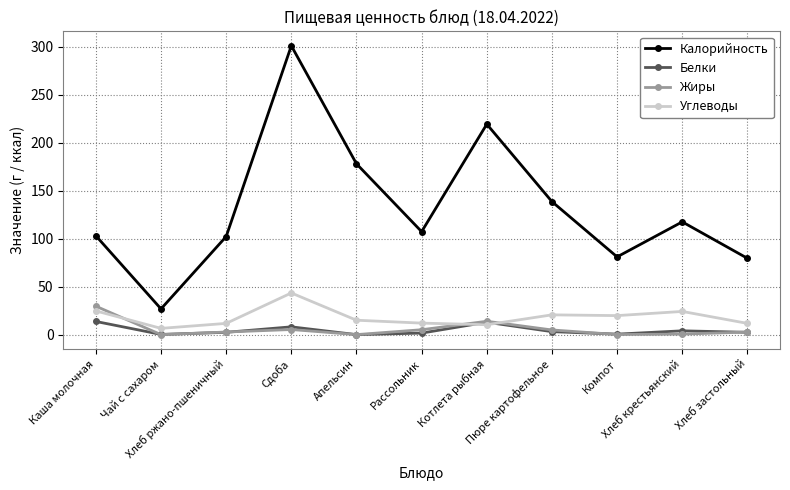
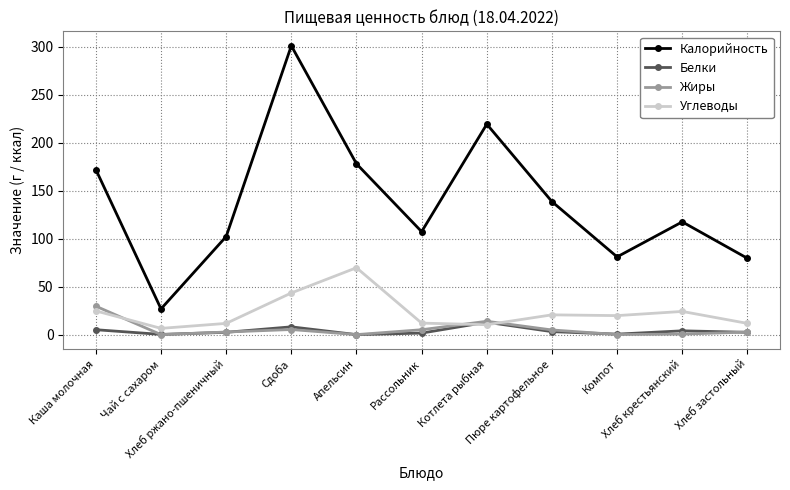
Калорийность, Каша молочная: 100 -> 170
Белки, Каша молочная: 14 -> 5
Углеводы, Апельсин: 20 -> 70
